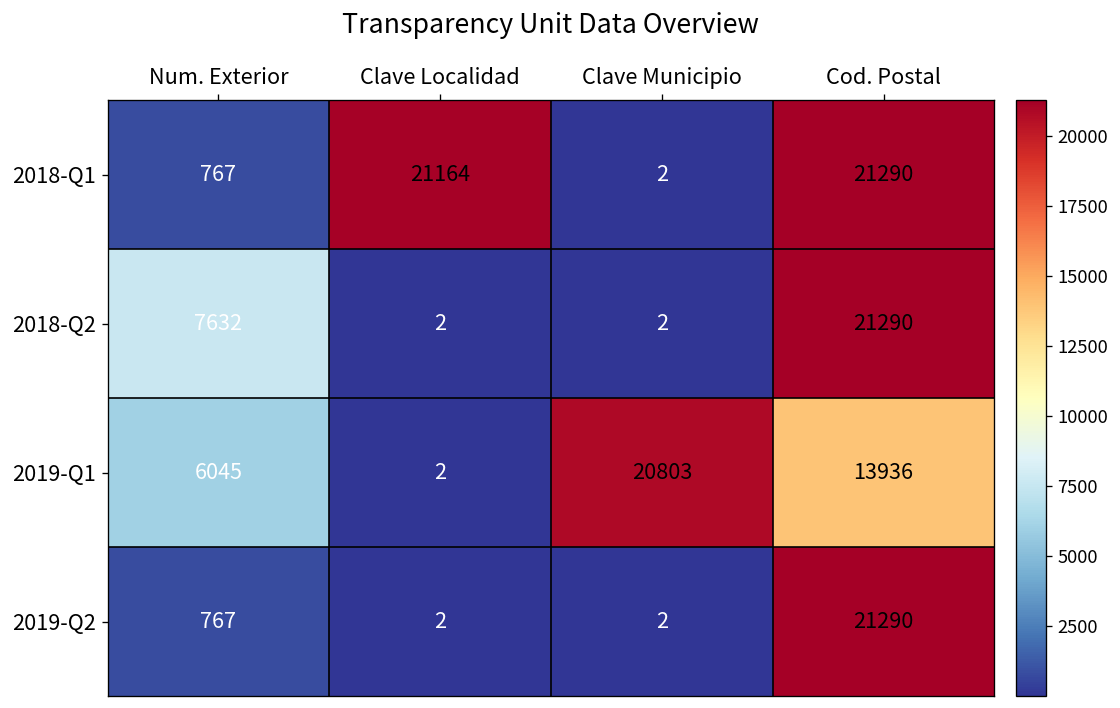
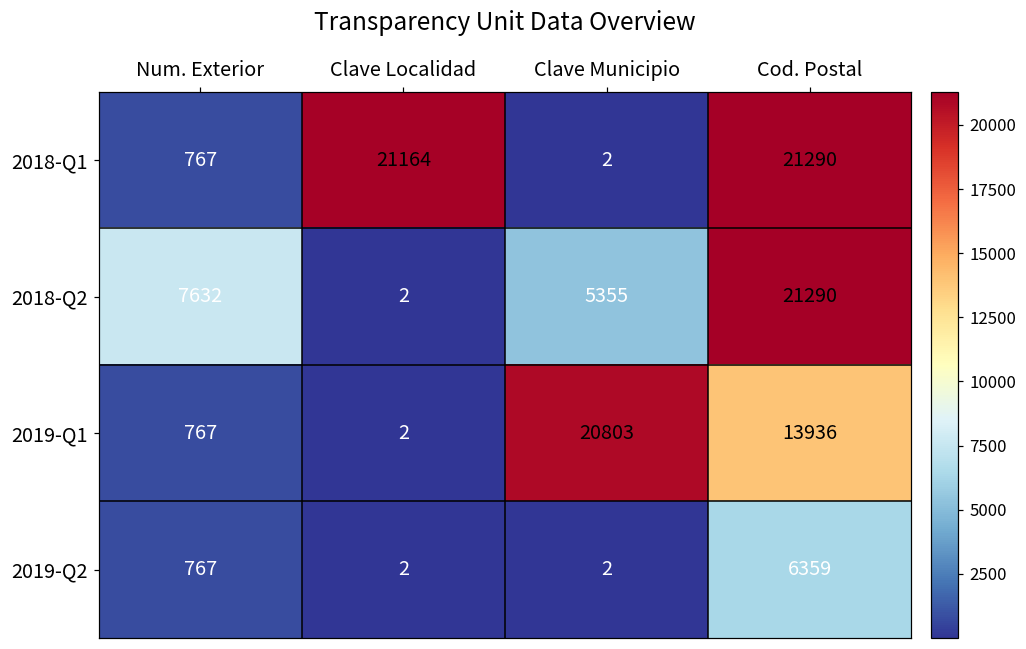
2018-Q2, Clave Municipio: 2 -> 5355
2019-Q1, Num. Exterior: 6045 -> 767
2019-Q2, Cod. Postal: 21290 -> 6359
